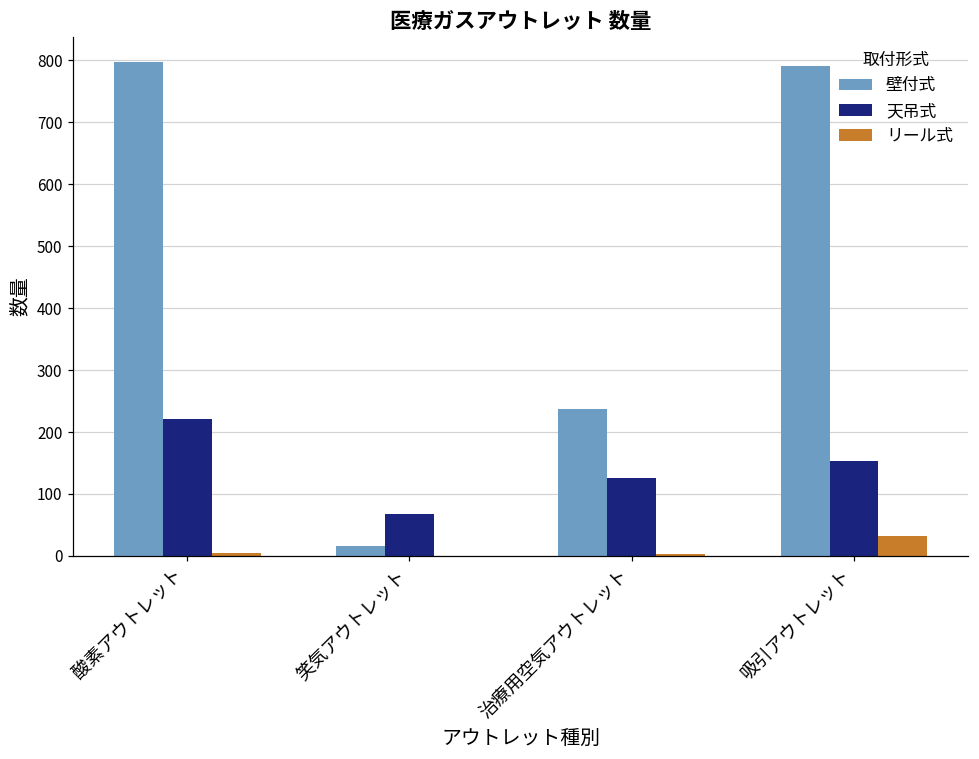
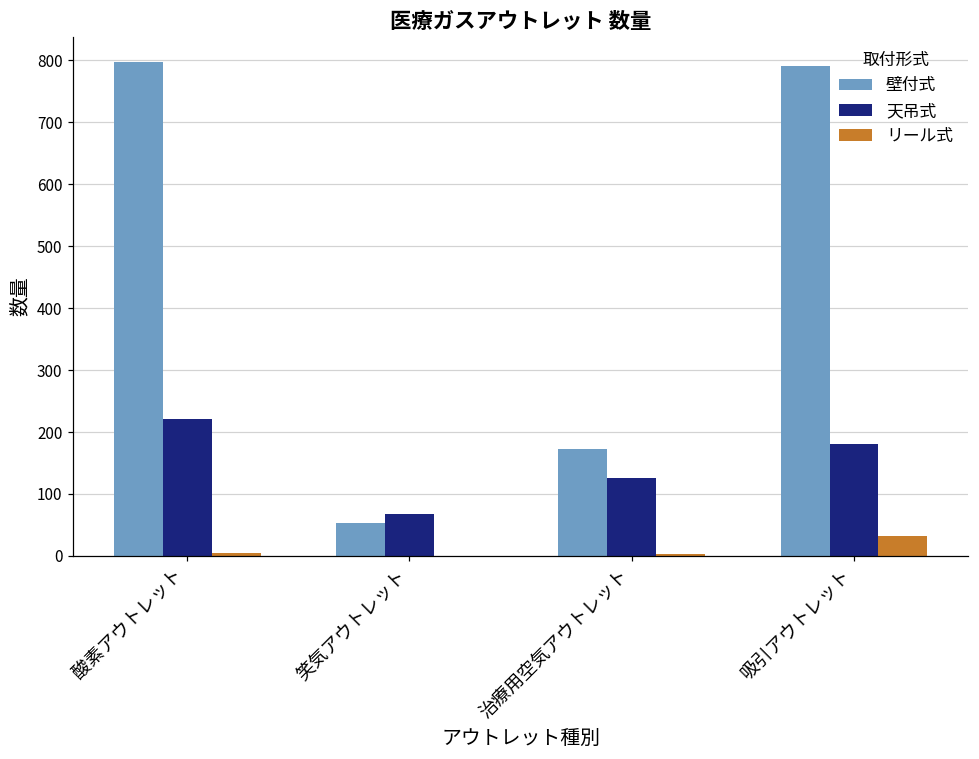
壁付式, 笑気アウトレット: 20 -> 50
壁付式, 治療用空気アウトレット: 240 -> 170
天吊式, 吸引アウトレット: 150 -> 180
